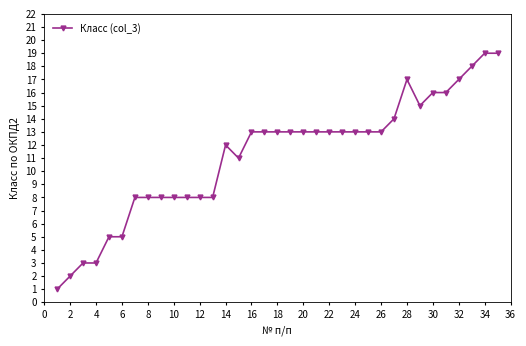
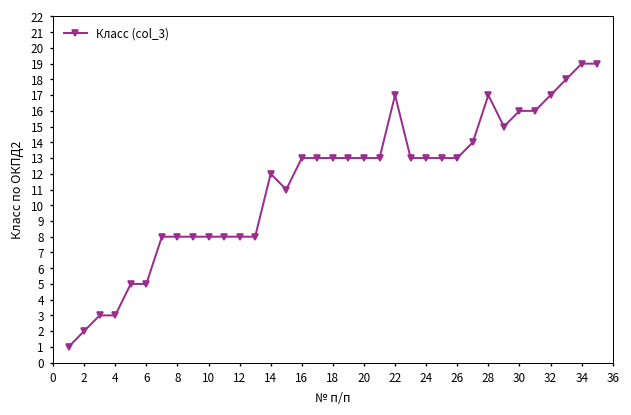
22: 13 -> 17
